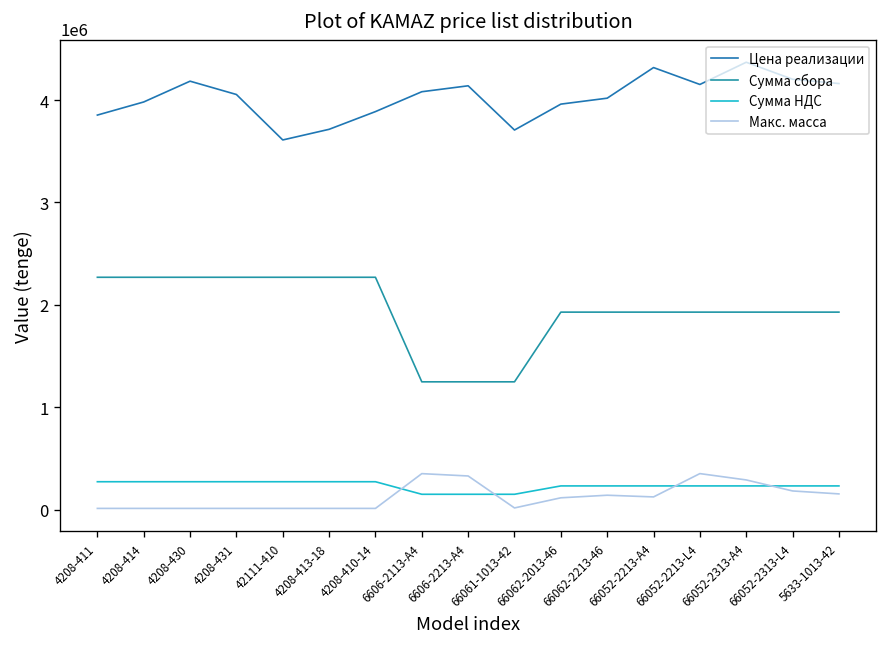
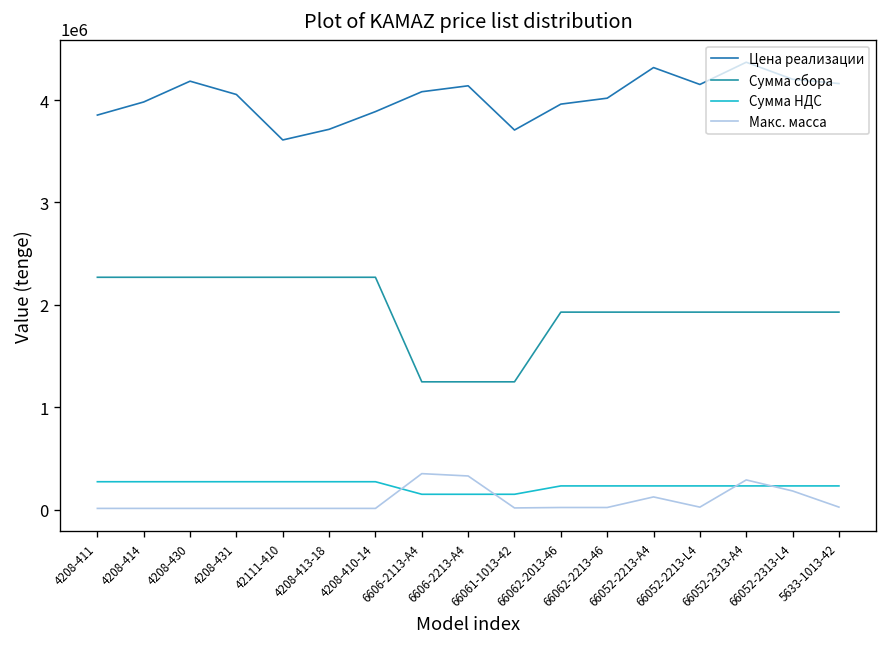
Макс. масса, 66062-2013-46: 100000 -> 0
Макс. масса, 66062-2213-46: 100000 -> 0
Макс. масса, 66052-2213-L4: 400000 -> 0
Макс. масса, 5633-1013-42: 200000 -> 0
